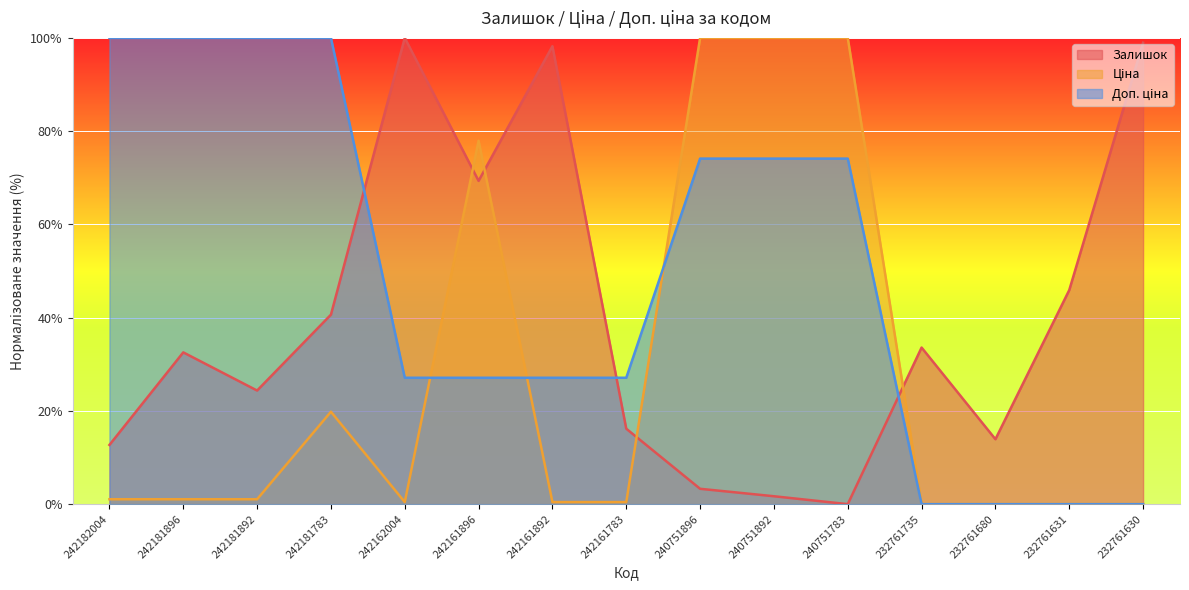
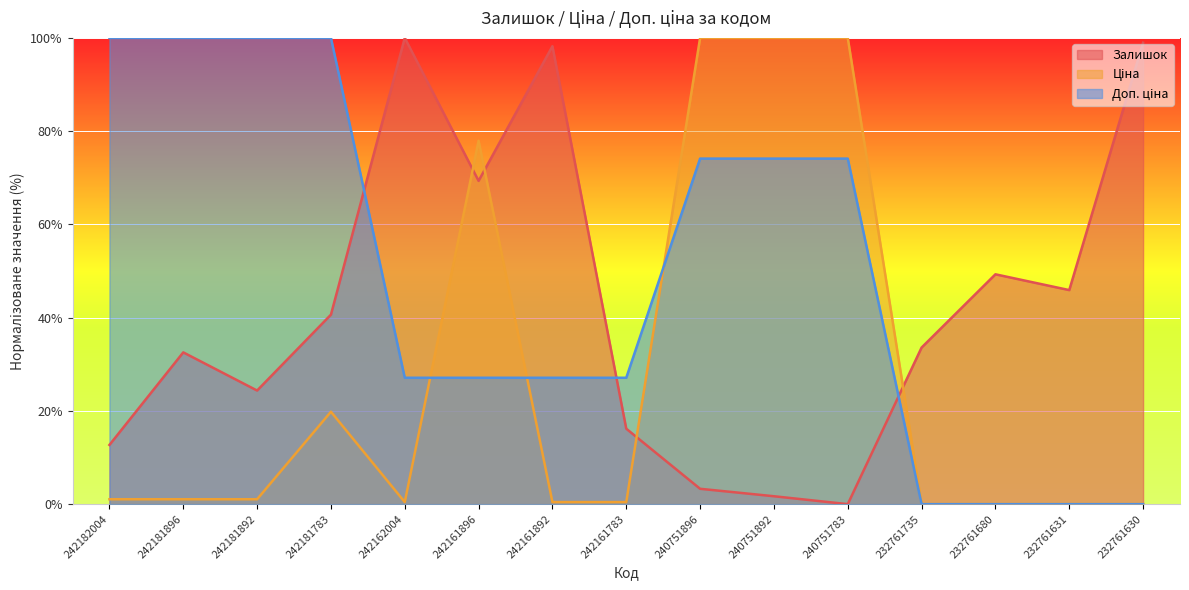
Залишок, 232761680: 14% -> 49%
